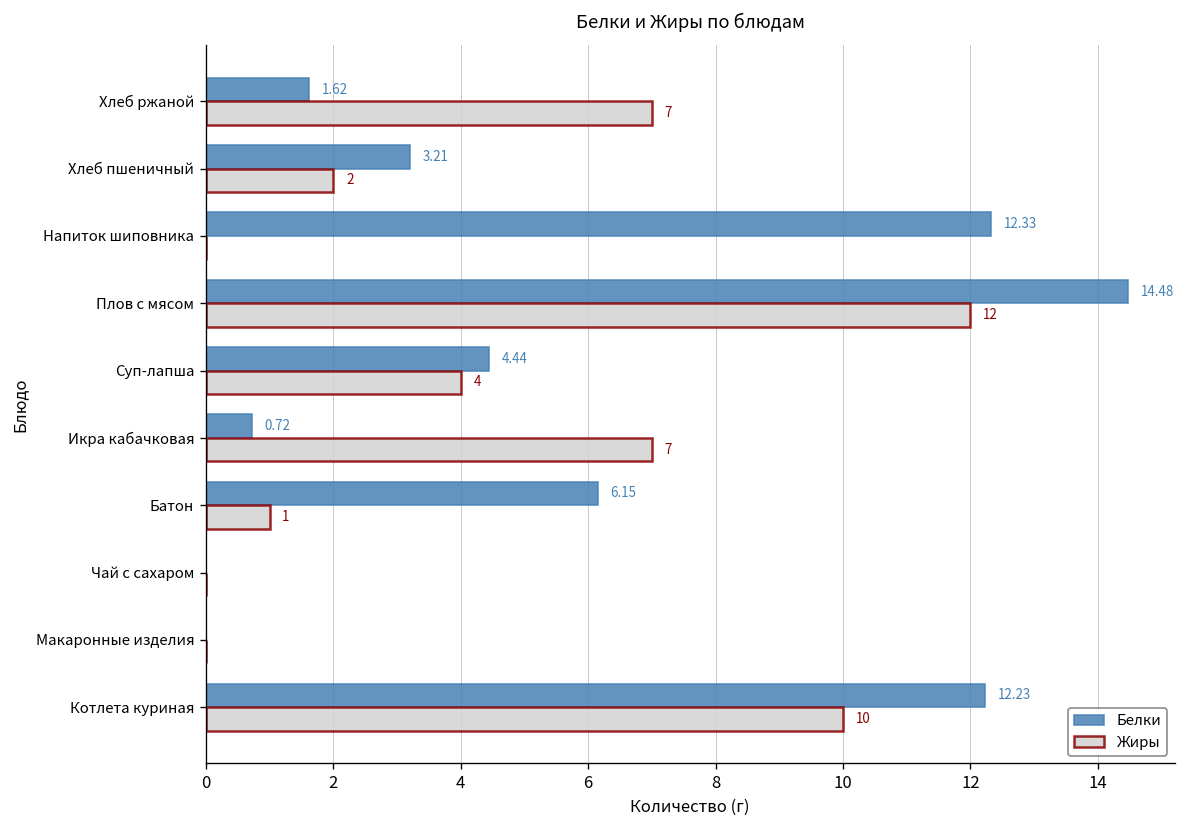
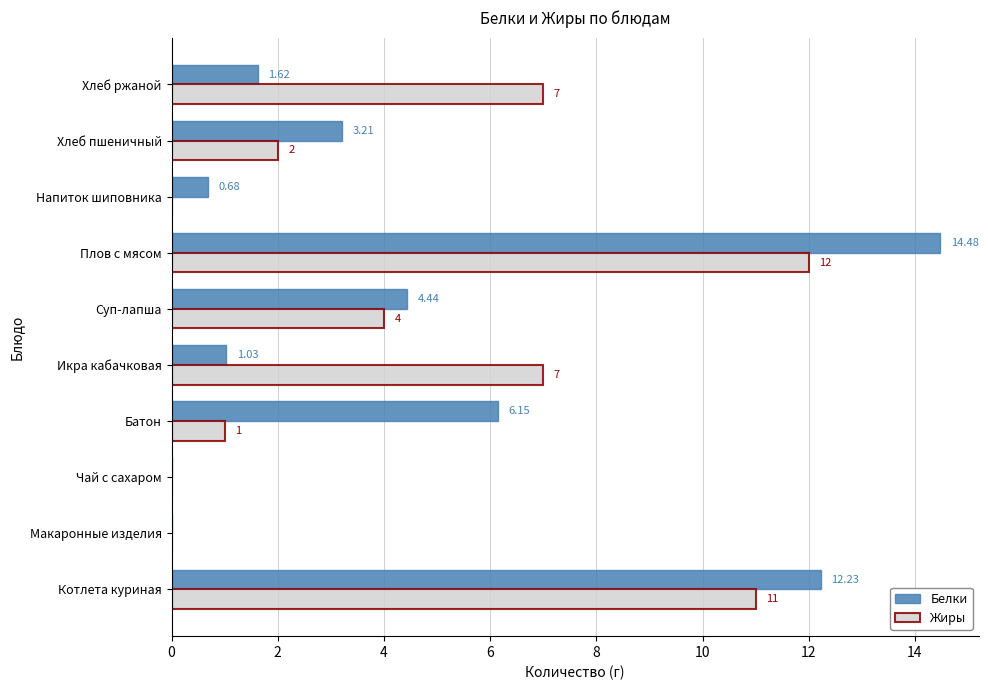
Белки, Напиток шиповника: 12.33 -> 0.68
Белки, Икра кабачковая: 0.72 -> 1.03
Жиры, Котлета куриная: 10 -> 11
